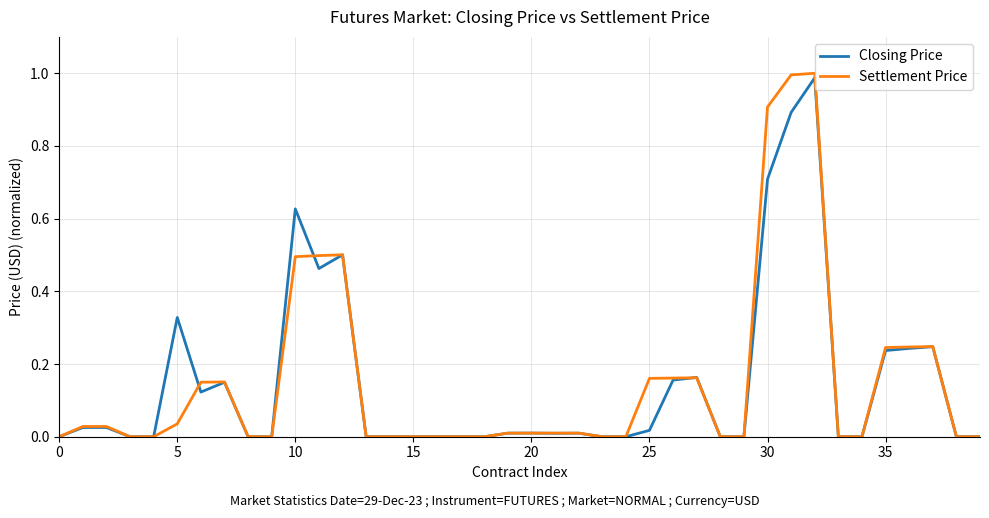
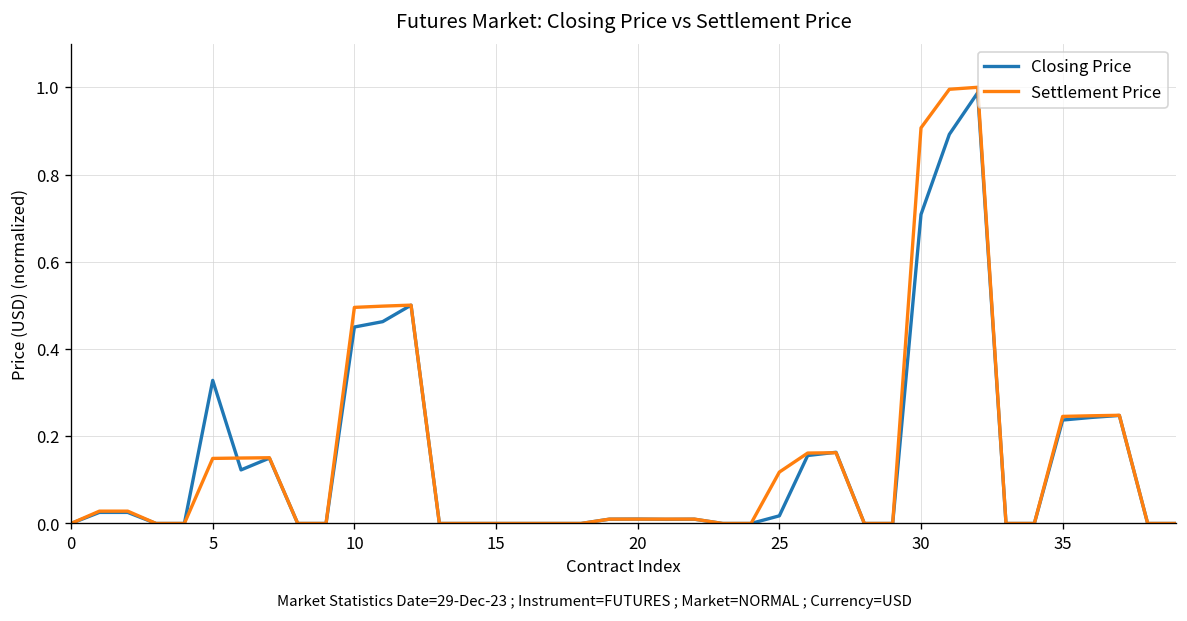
Settlement Price, 5: 0.04 -> 0.15
Closing Price, 10: 0.63 -> 0.45
Settlement Price, 25: 0.16 -> 0.12
